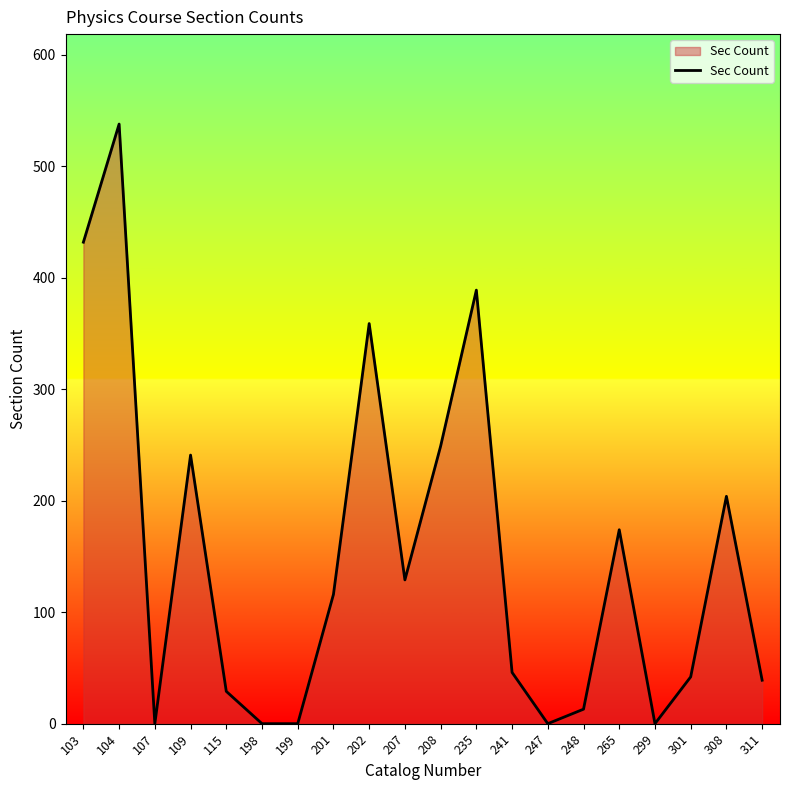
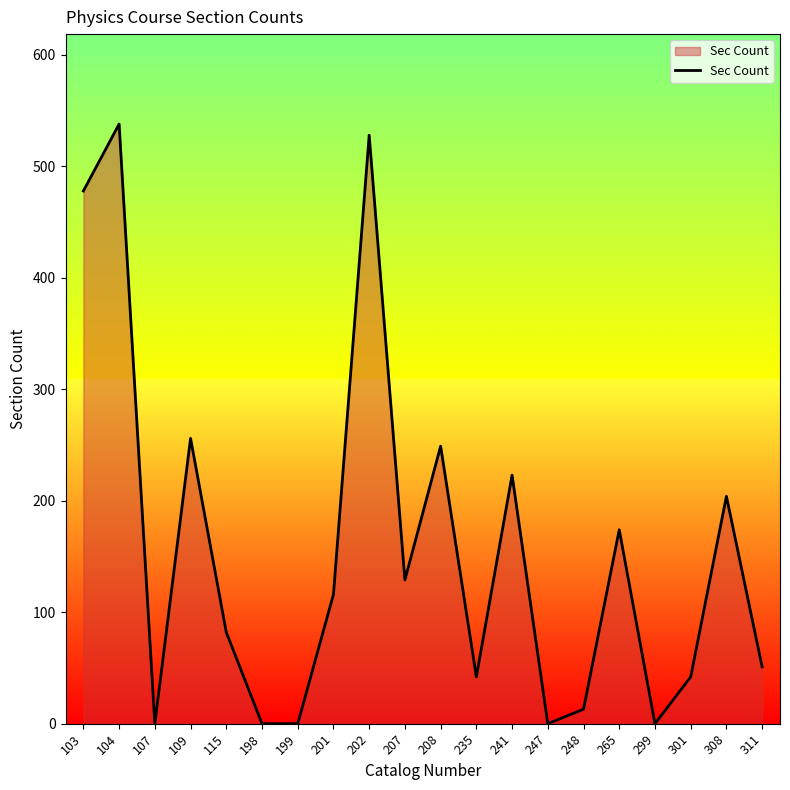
103: 432 -> 478
109: 241 -> 256
115: 29 -> 82
202: 359 -> 528
235: 389 -> 42
241: 46 -> 223
311: 39 -> 51
